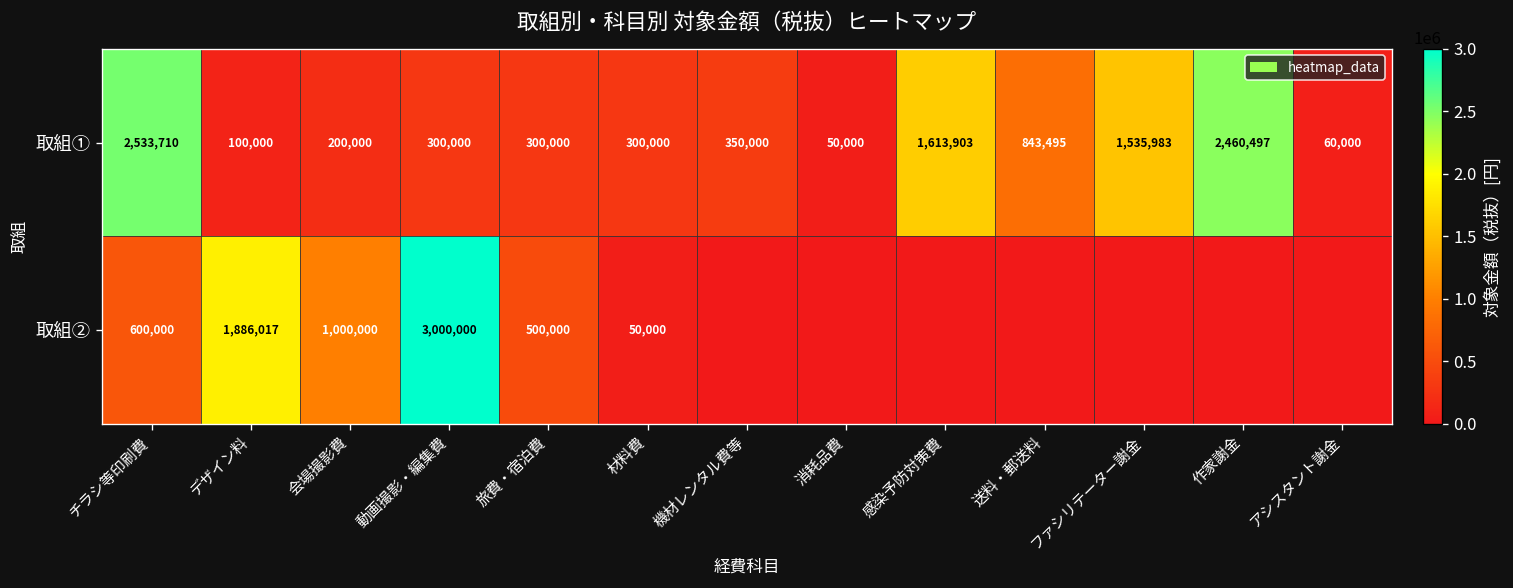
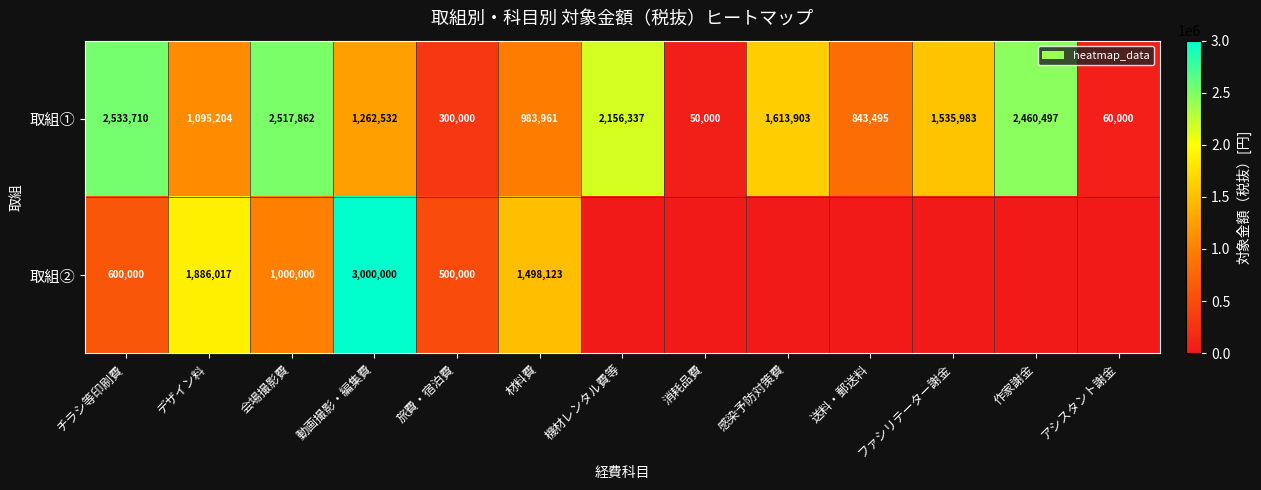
取組①, デザイン料: 100,000 -> 1,095,204
取組①, 会場撮影費: 200,000 -> 2,517,862
取組①, 動画撮影・編集費: 300,000 -> 1,262,532
取組①, 材料費: 300,000 -> 983,961
取組①, 機材レンタル費等: 350,000 -> 2,156,337
取組②, 材料費: 50,000 -> 1,498,123
